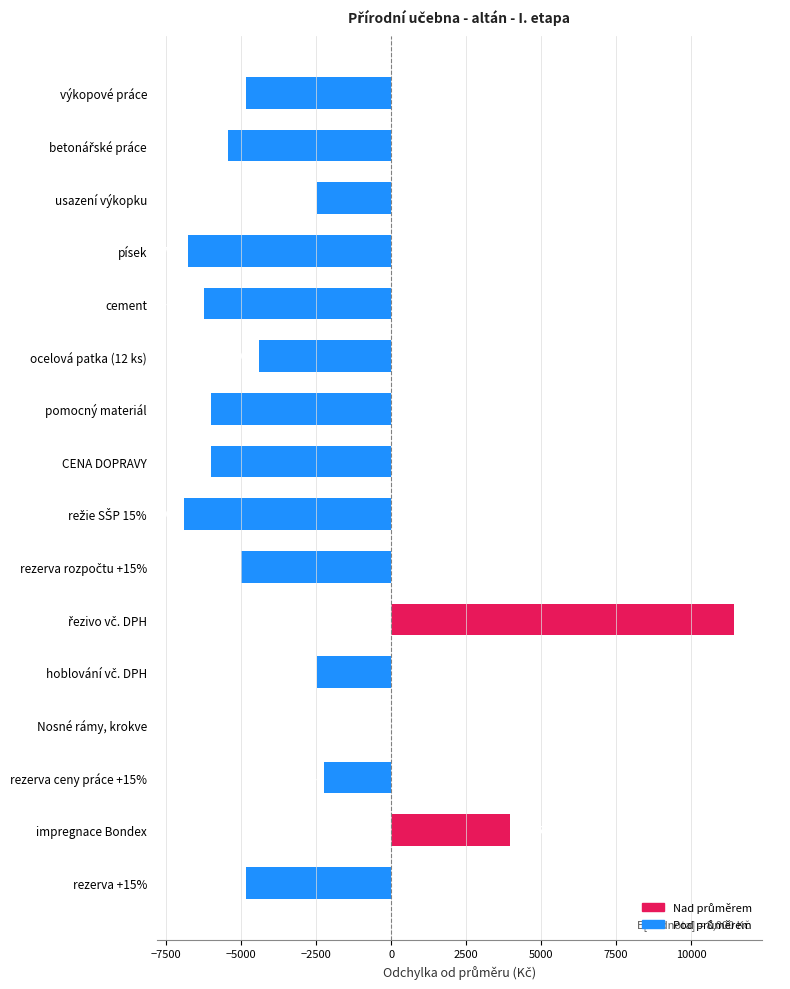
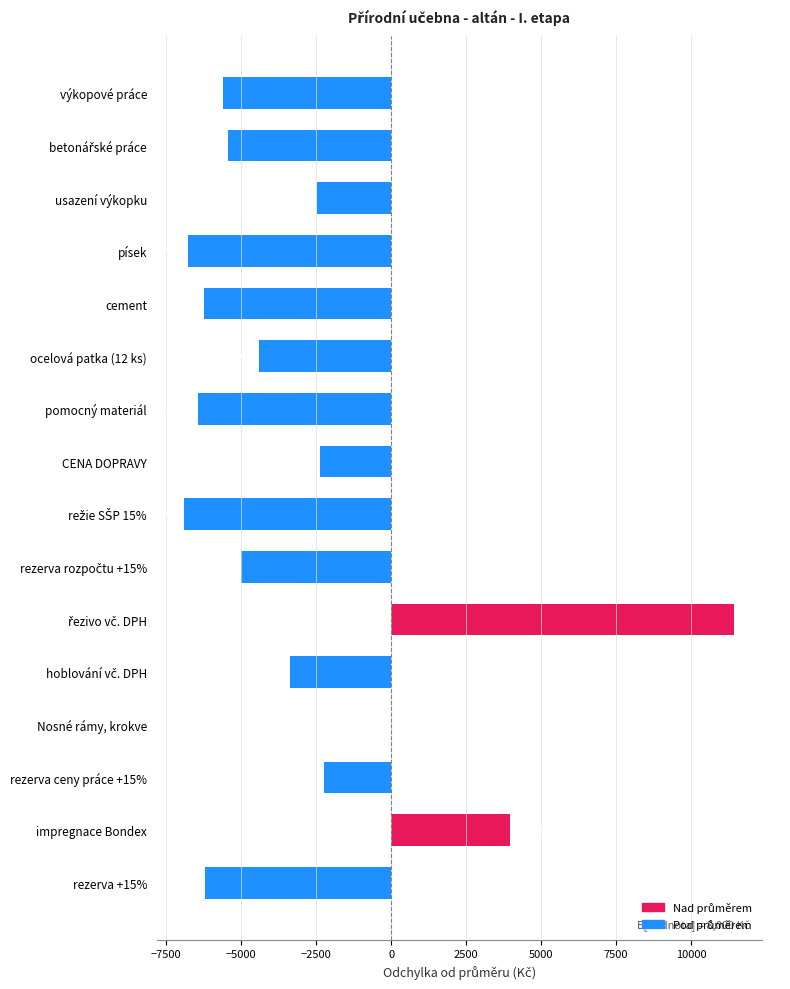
výkopové práce: -4800 -> -5600
pomocný materiál: -6000 -> -6400
CENA DOPRAVY: -6000 -> -2400
hoblování vč. DPH: -2500 -> -3400
rezerva +15%: -4900 -> -6200
